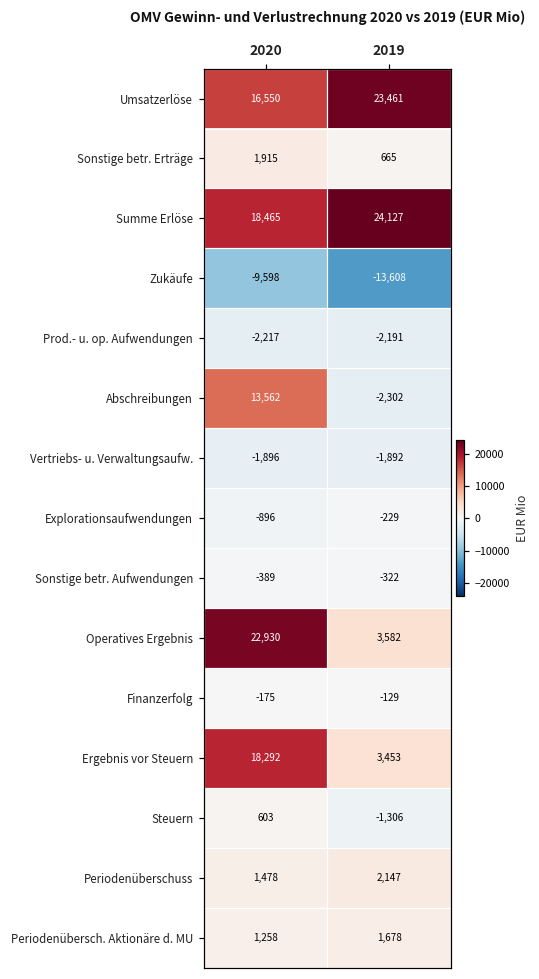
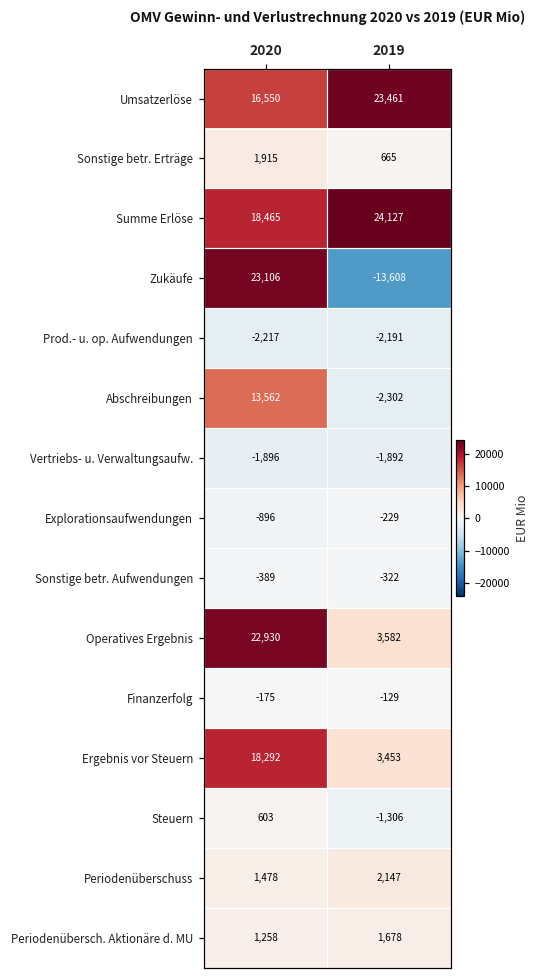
Zukäufe, 2020: -9,598 -> 23,106
